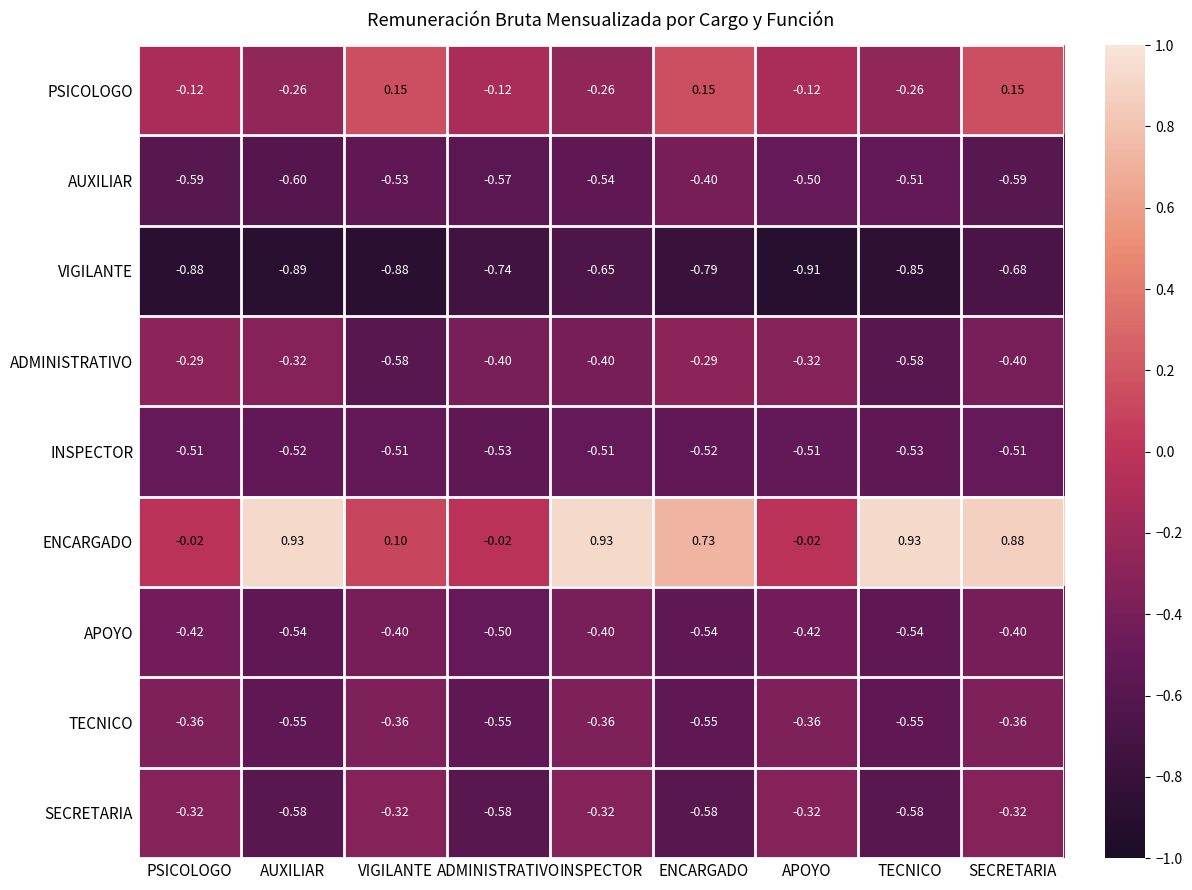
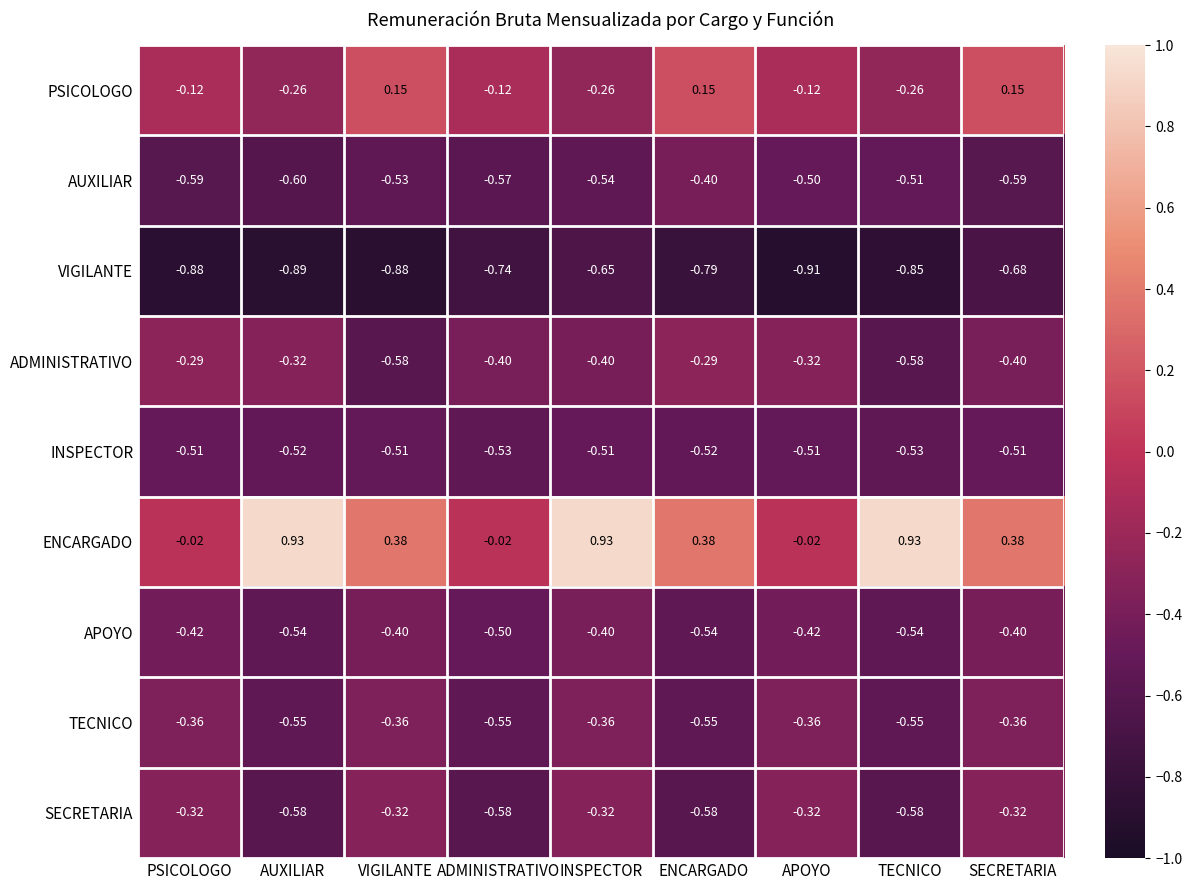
ENCARGADO, VIGILANTE: 0.10 -> 0.38
ENCARGADO, ENCARGADO: 0.73 -> 0.38
ENCARGADO, SECRETARIA: 0.88 -> 0.38
